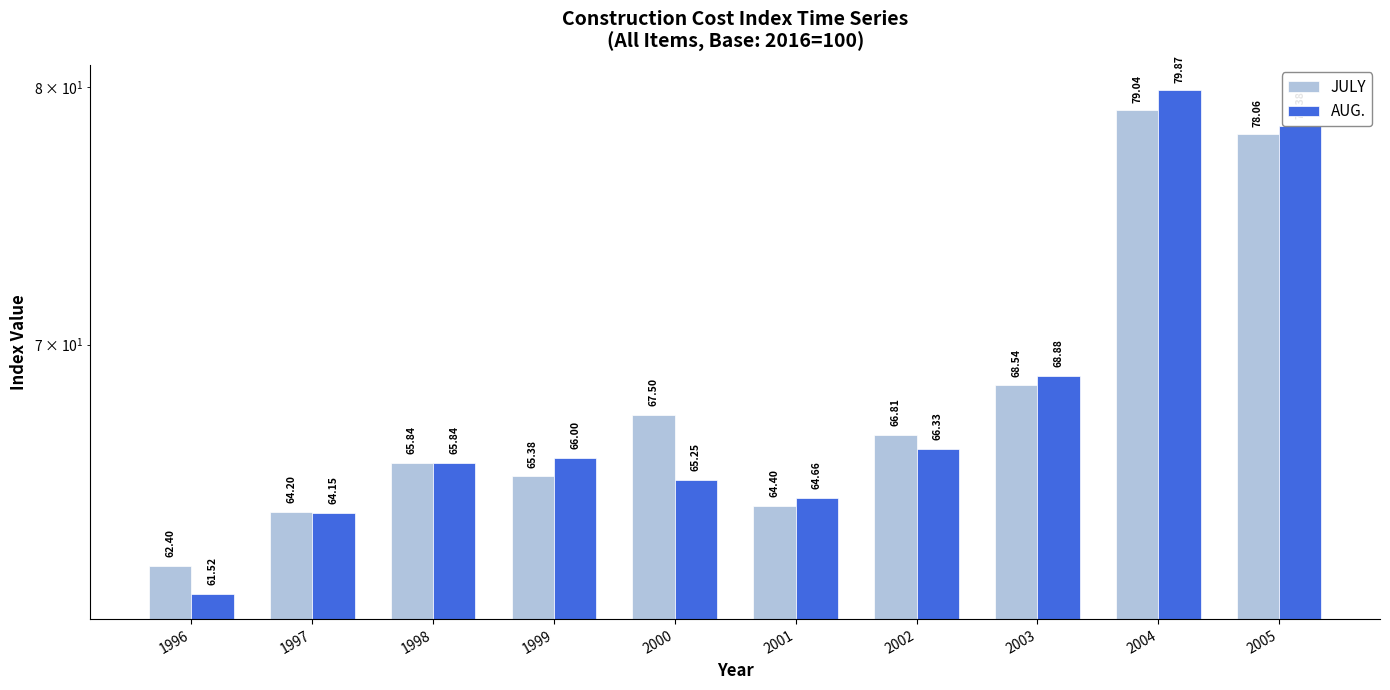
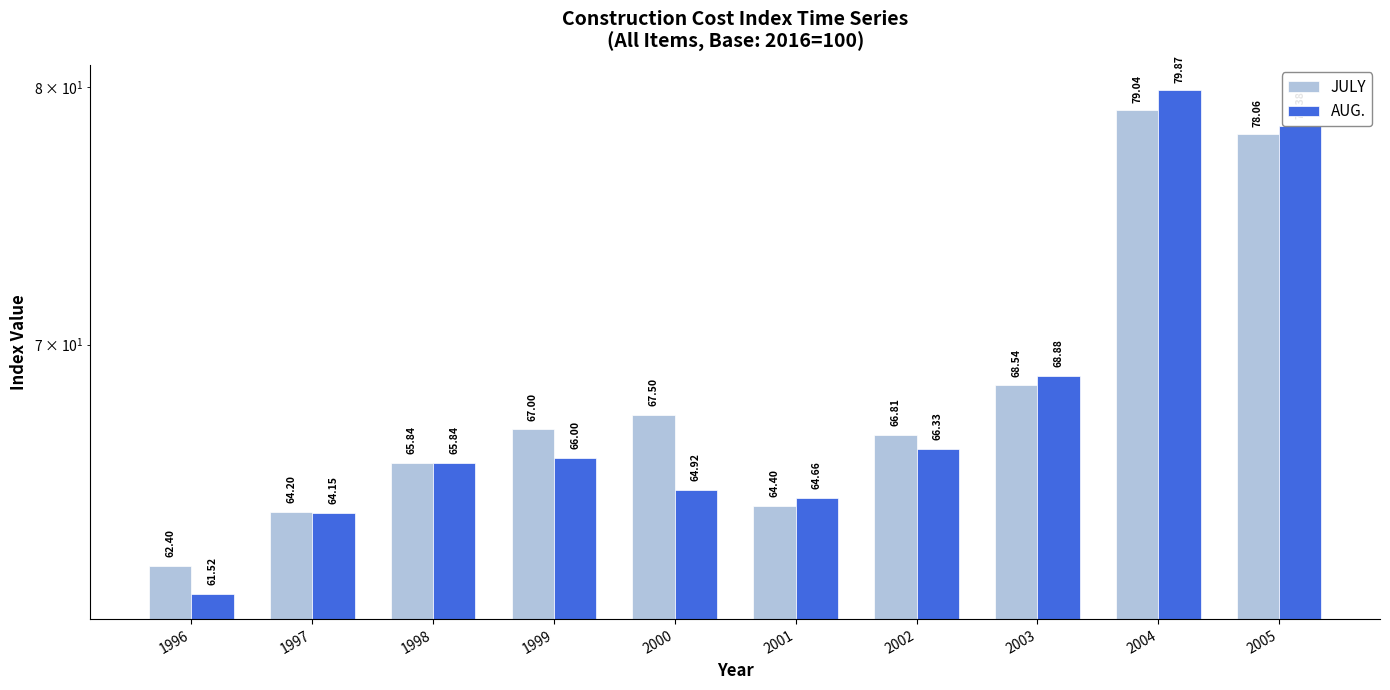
JULY, 1999: 65.38 -> 67.00
AUG., 2000: 65.25 -> 64.92
